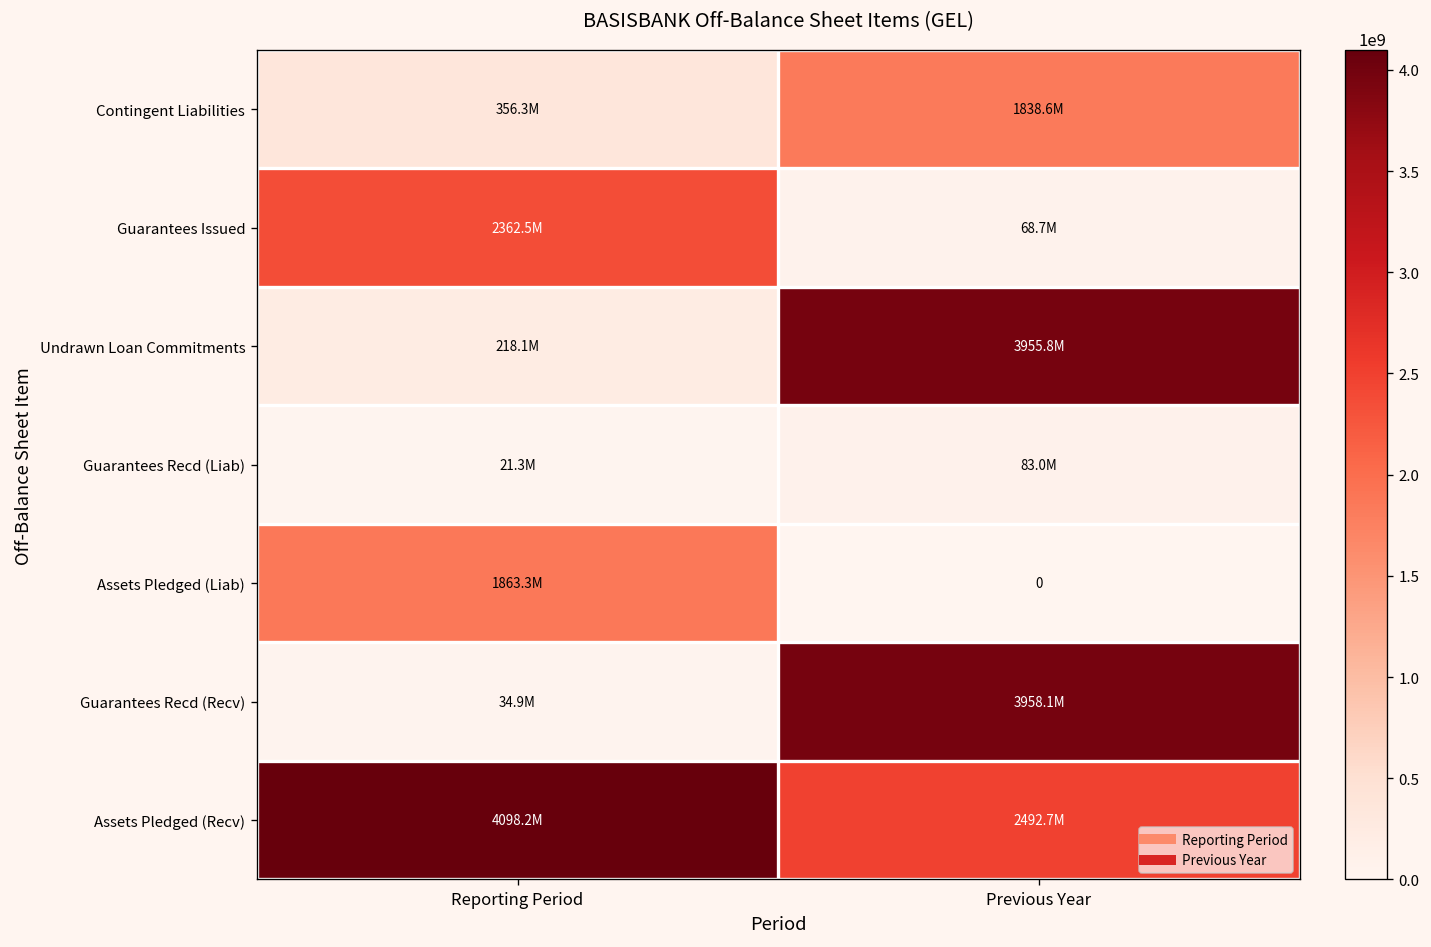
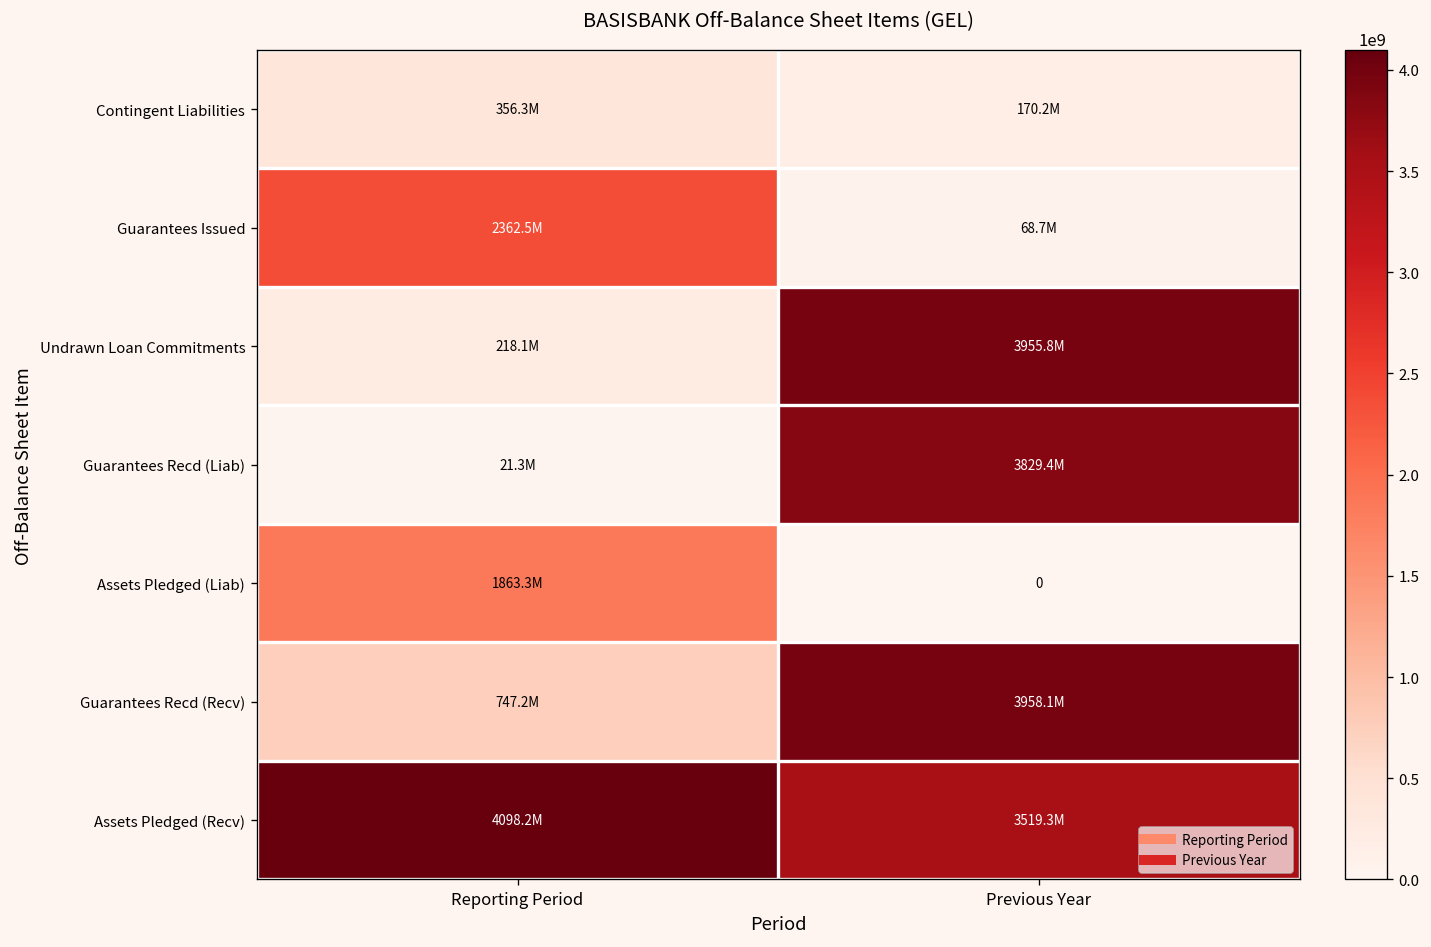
Contingent Liabilities, Previous Year: 1838.6M -> 170.2M
Guarantees Recd (Liab), Previous Year: 83.0M -> 3829.4M
Guarantees Recd (Recv), Reporting Period: 34.9M -> 747.2M
Assets Pledged (Recv), Previous Year: 2492.7M -> 3519.3M
